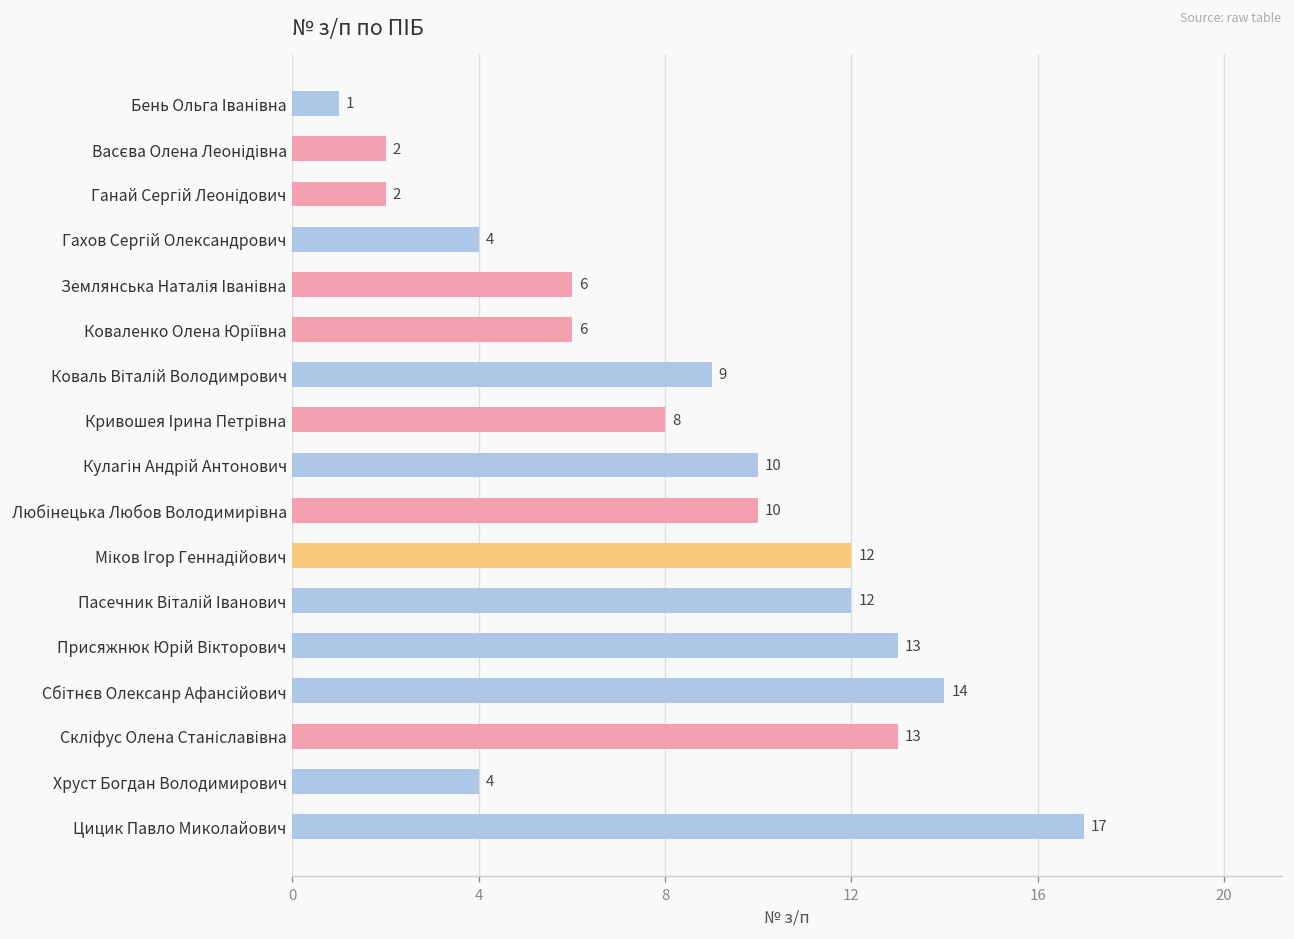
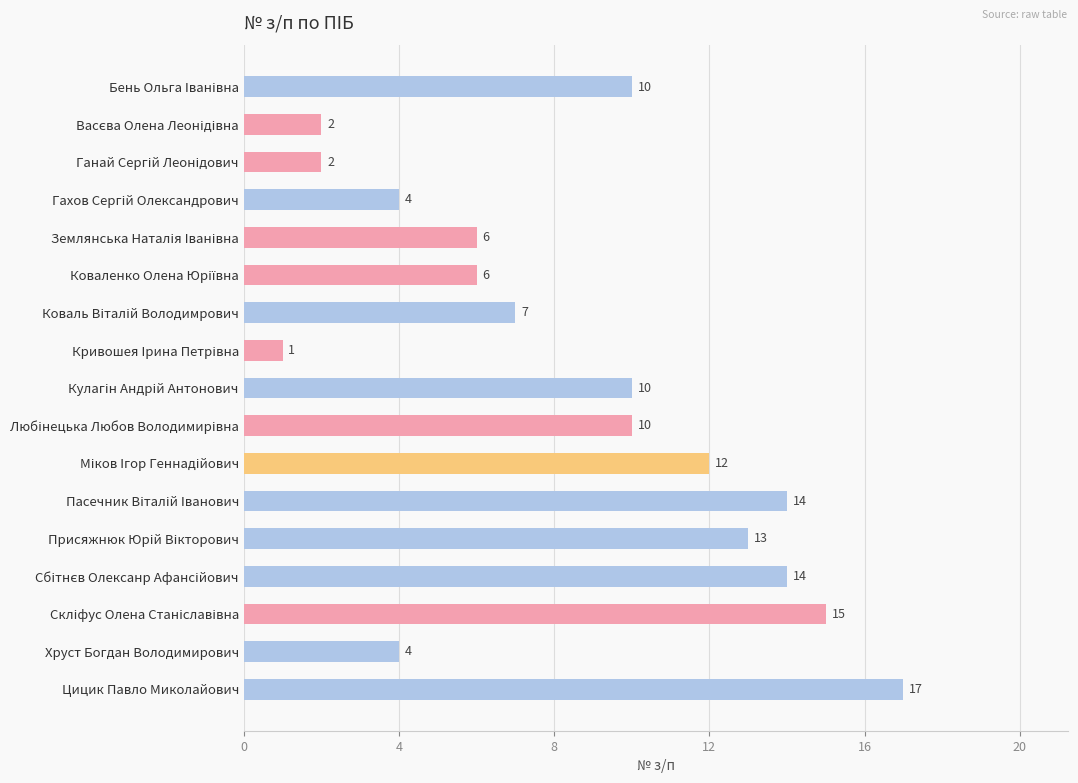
Бень Ольга Іванівна: 1 -> 10
Коваль Віталій Володимрович: 9 -> 7
Кривошея Ірина Петрівна: 8 -> 1
Пасечник Віталій Іванович: 12 -> 14
Скліфус Олена Станіславівна: 13 -> 15
